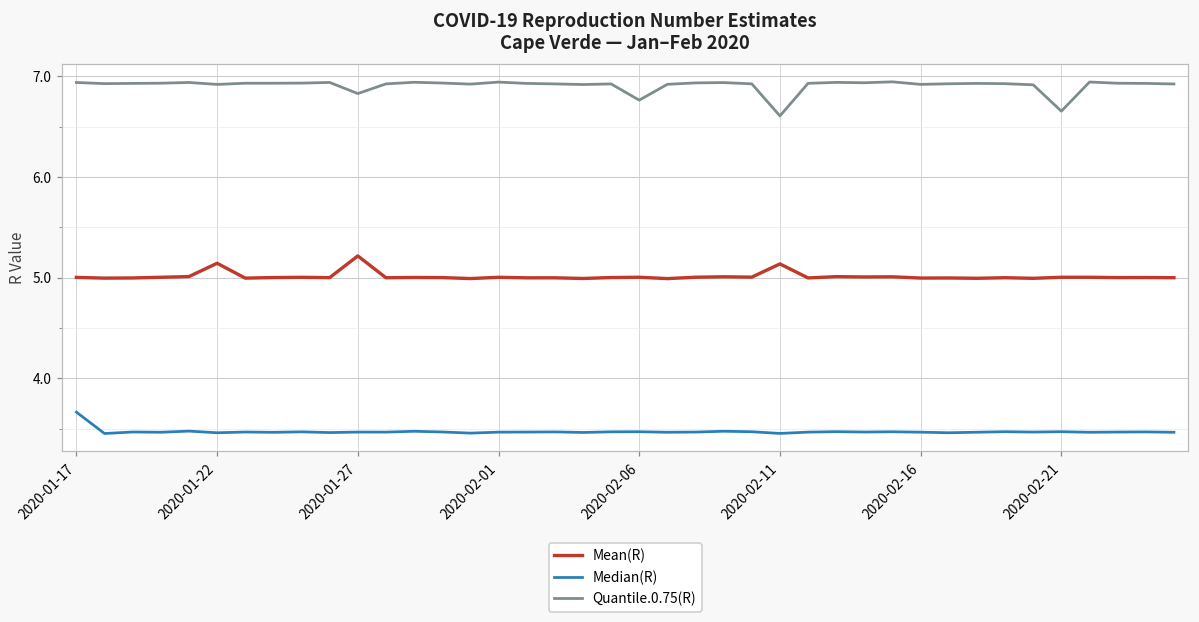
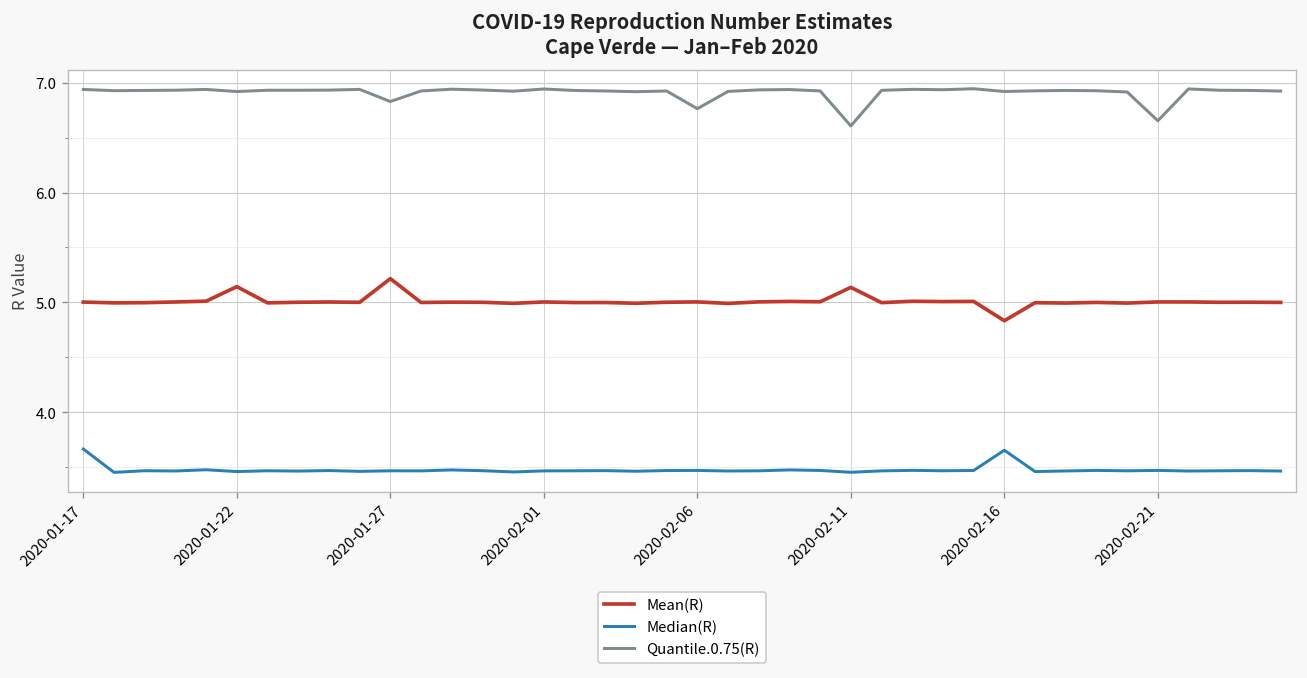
Mean(R), 2020-02-16: 5.0 -> 4.8
Median(R), 2020-02-16: 3.5 -> 3.7
